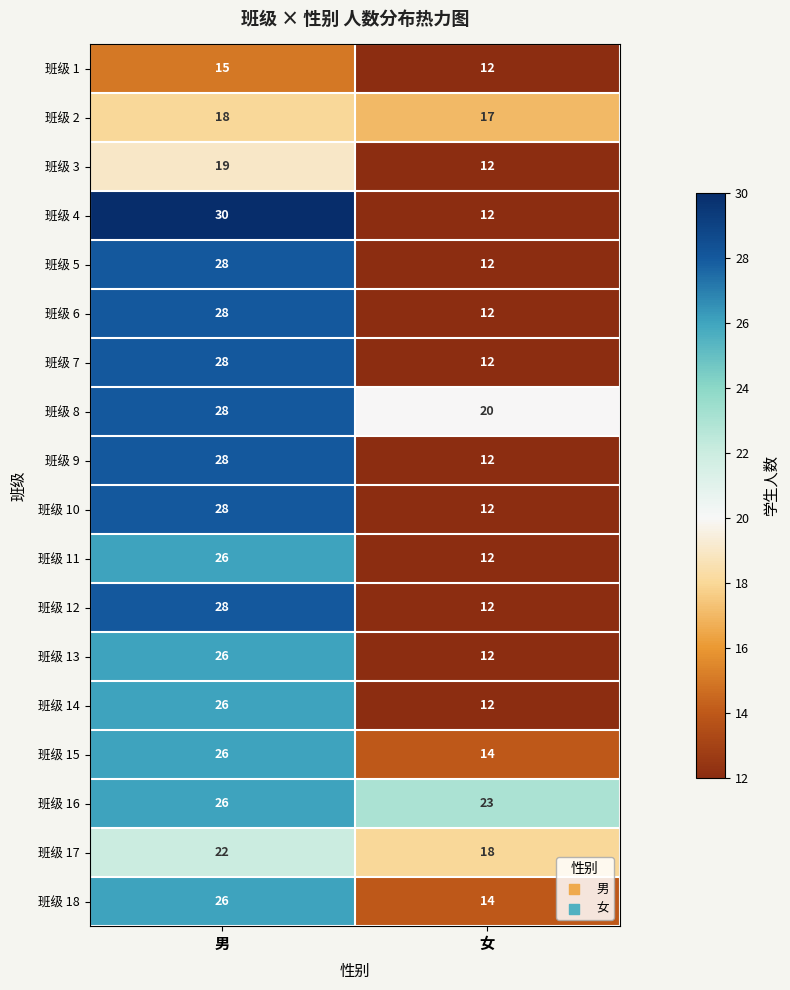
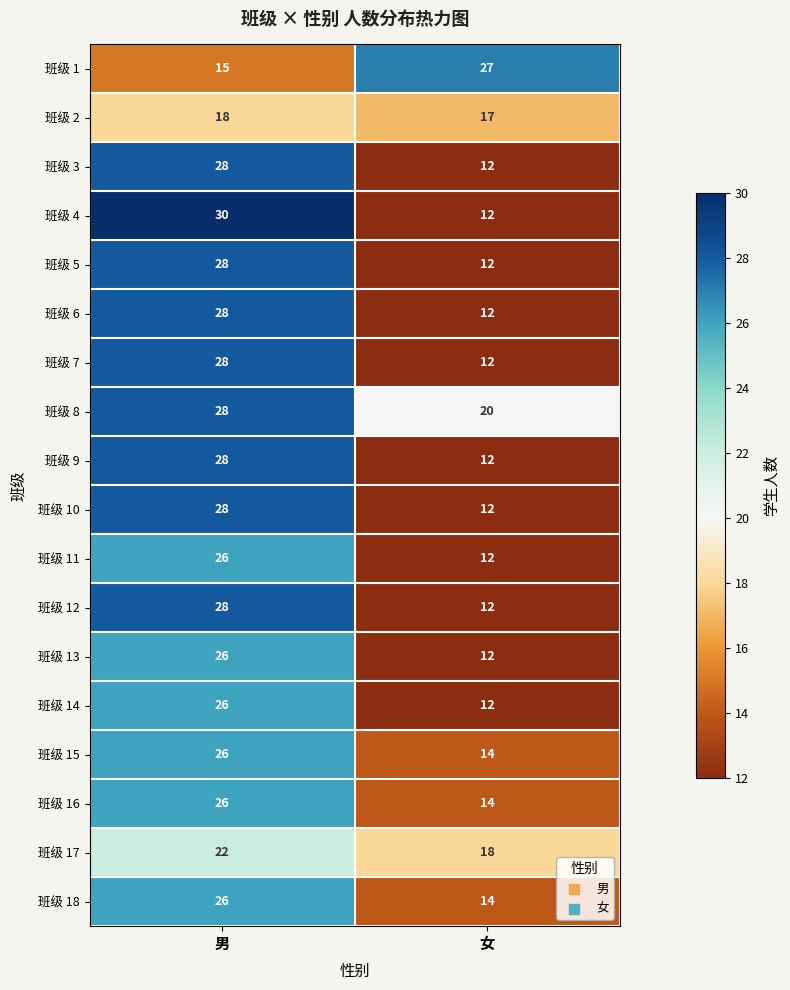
班级 1, 女: 12 -> 27
班级 3, 男: 19 -> 28
班级 16, 女: 23 -> 14
